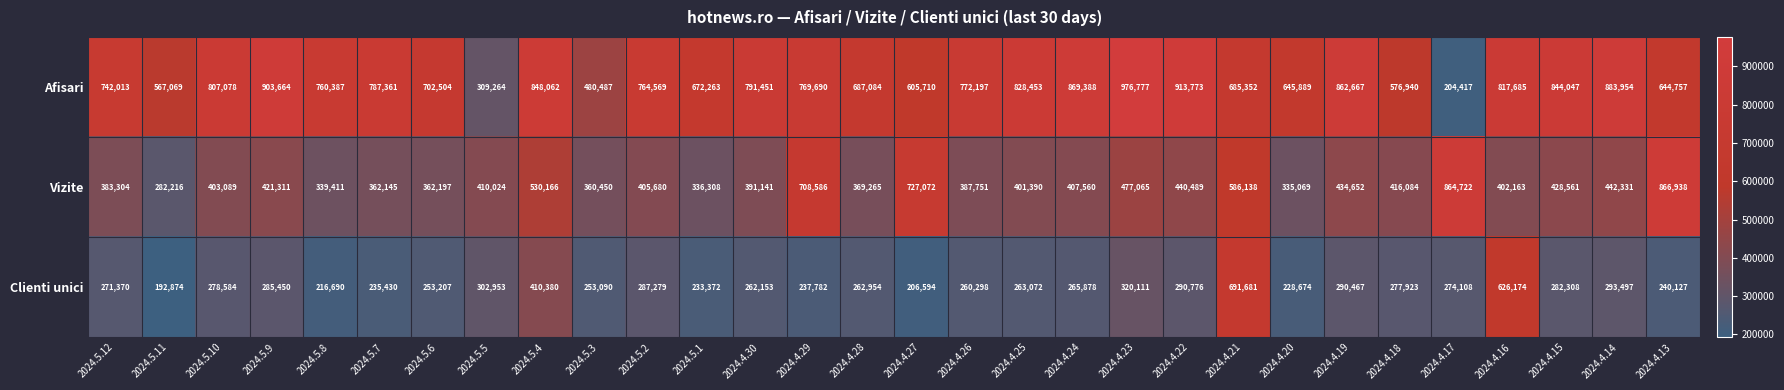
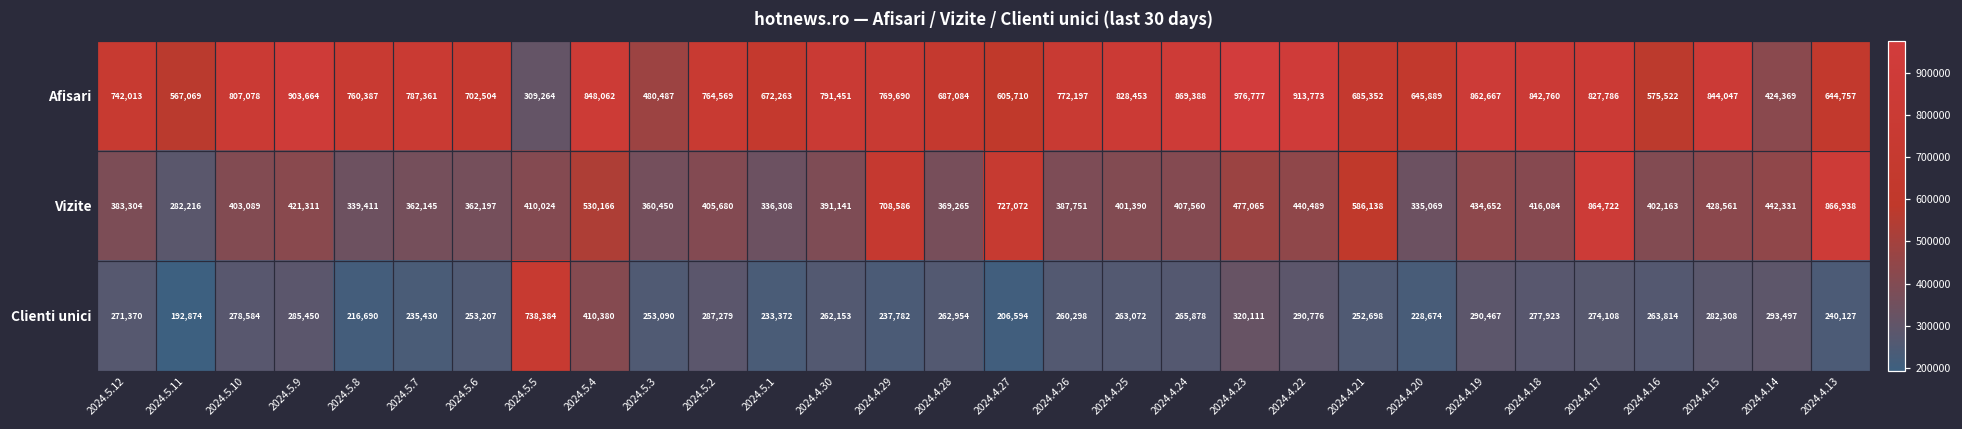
Afisari, 2024.4.18: 576,940 -> 842,760
Afisari, 2024.4.17: 204,417 -> 827,786
Afisari, 2024.4.16: 817,685 -> 575,522
Afisari, 2024.4.14: 883,954 -> 424,369
Clienti unici, 2024.5.5: 302,953 -> 738,384
Clienti unici, 2024.4.21: 691,681 -> 252,698
Clienti unici, 2024.4.16: 626,174 -> 263,814
